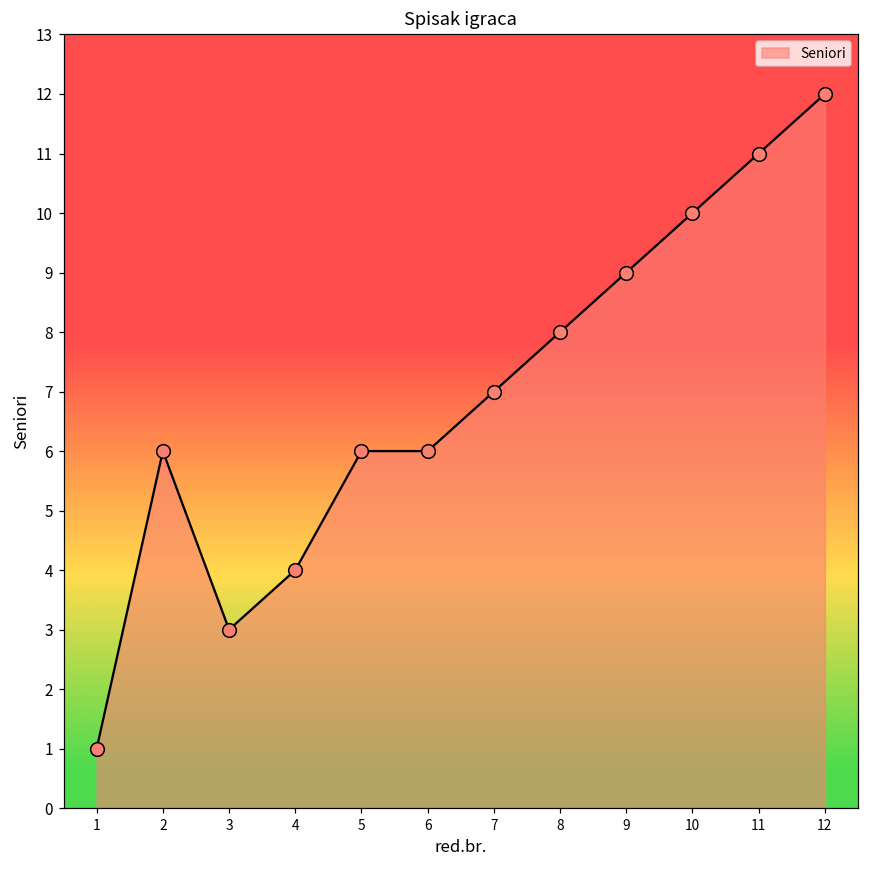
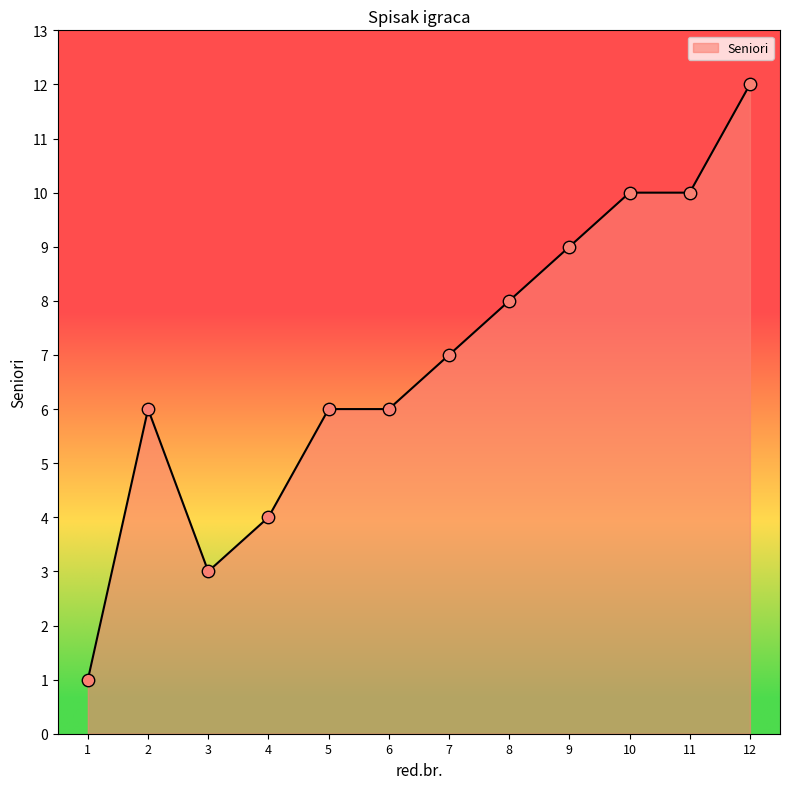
11: 11 -> 10
